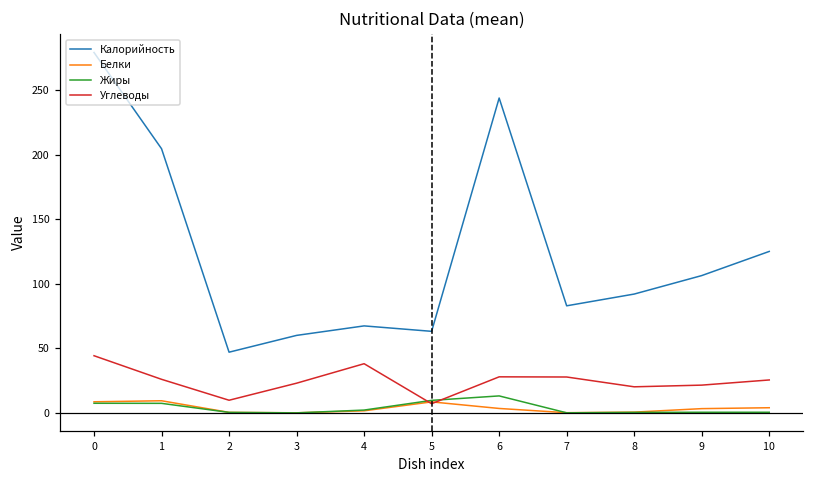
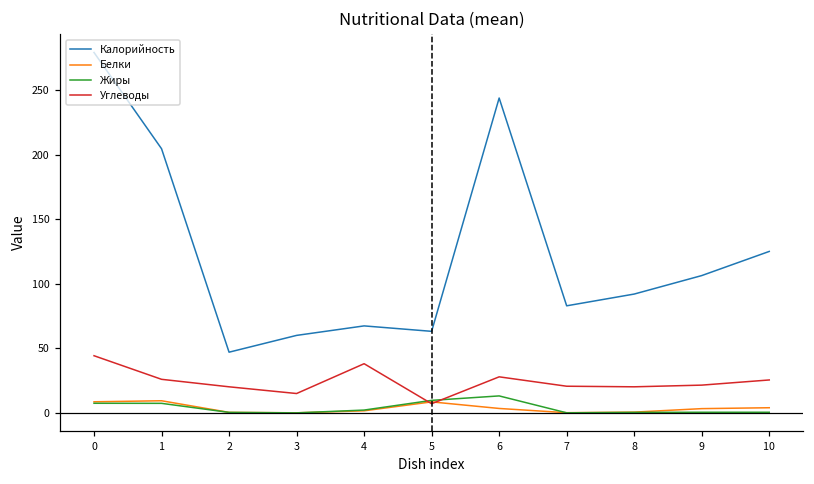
Углеводы, 2: 10 -> 20
Углеводы, 3: 23 -> 15
Углеводы, 7: 28 -> 21
